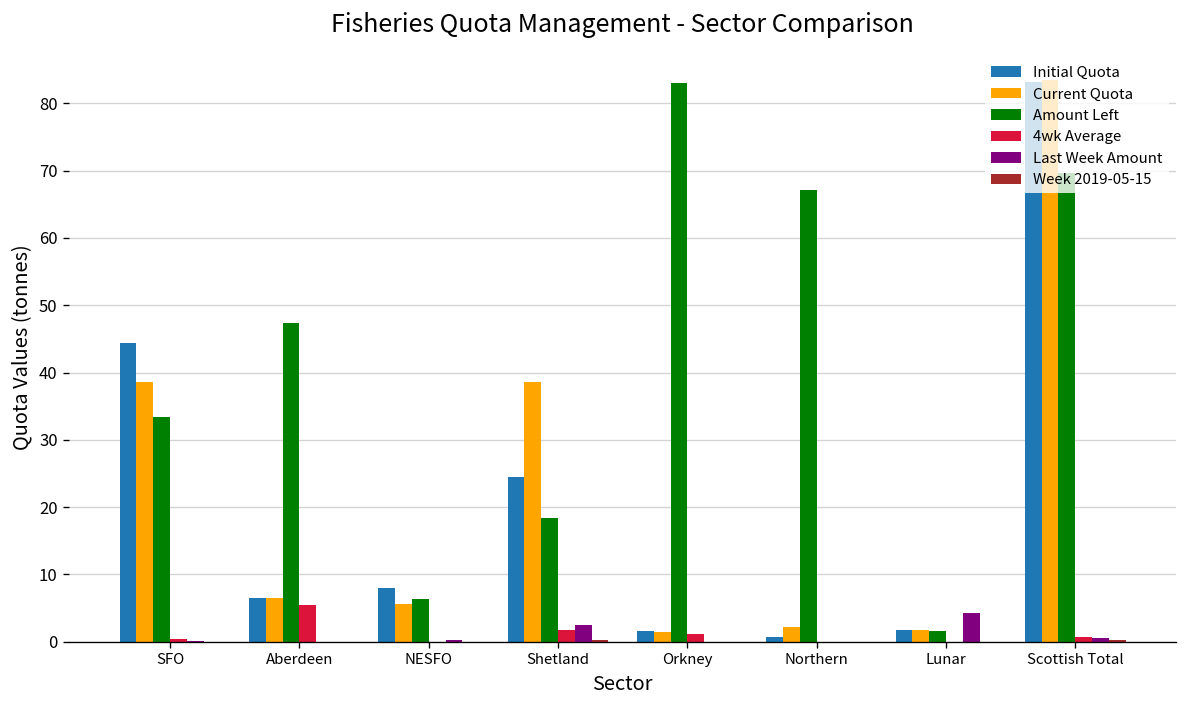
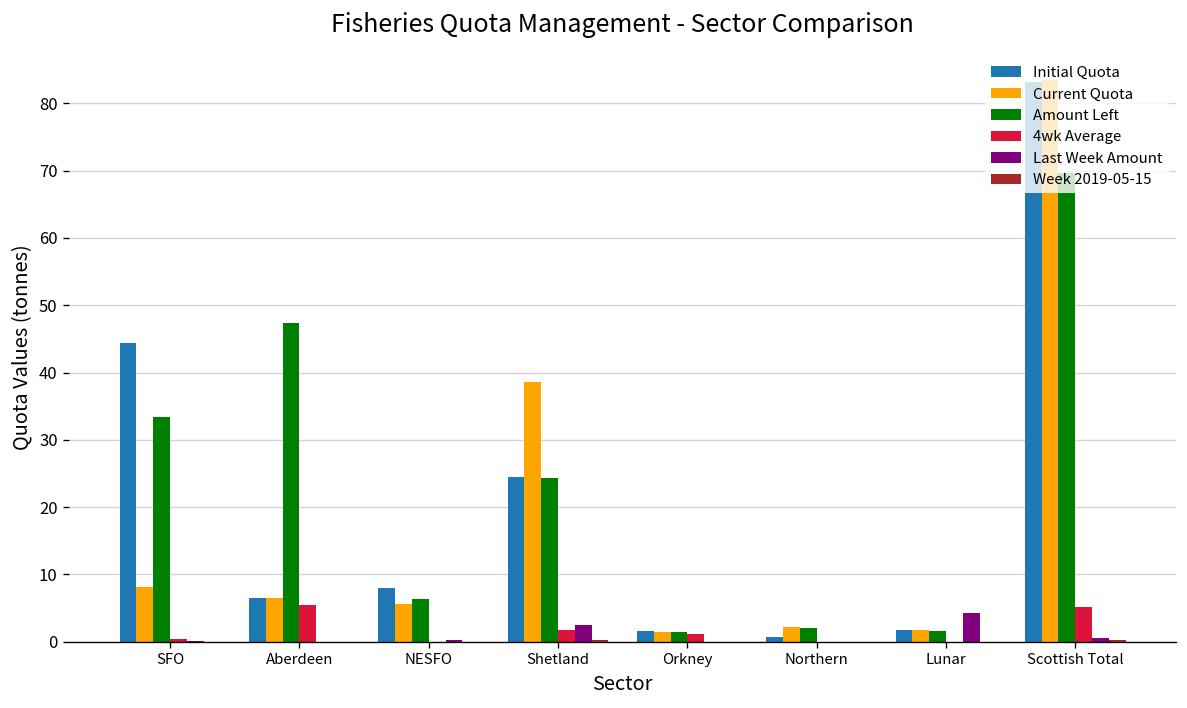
Current Quota, SFO: 39 -> 8
Amount Left, Shetland: 18 -> 24
Amount Left, Orkney: 83 -> 1
Amount Left, Northern: 67 -> 2
4wk Average, Scottish Total: 1 -> 5
